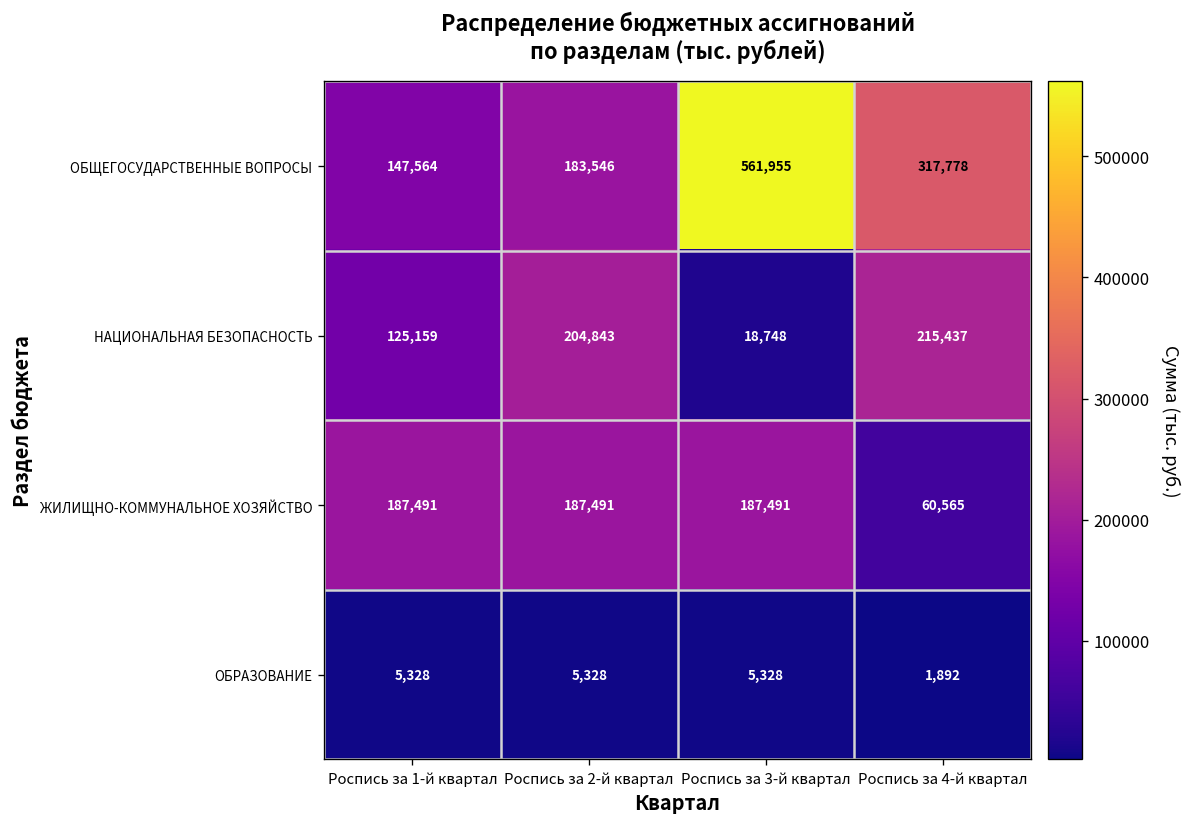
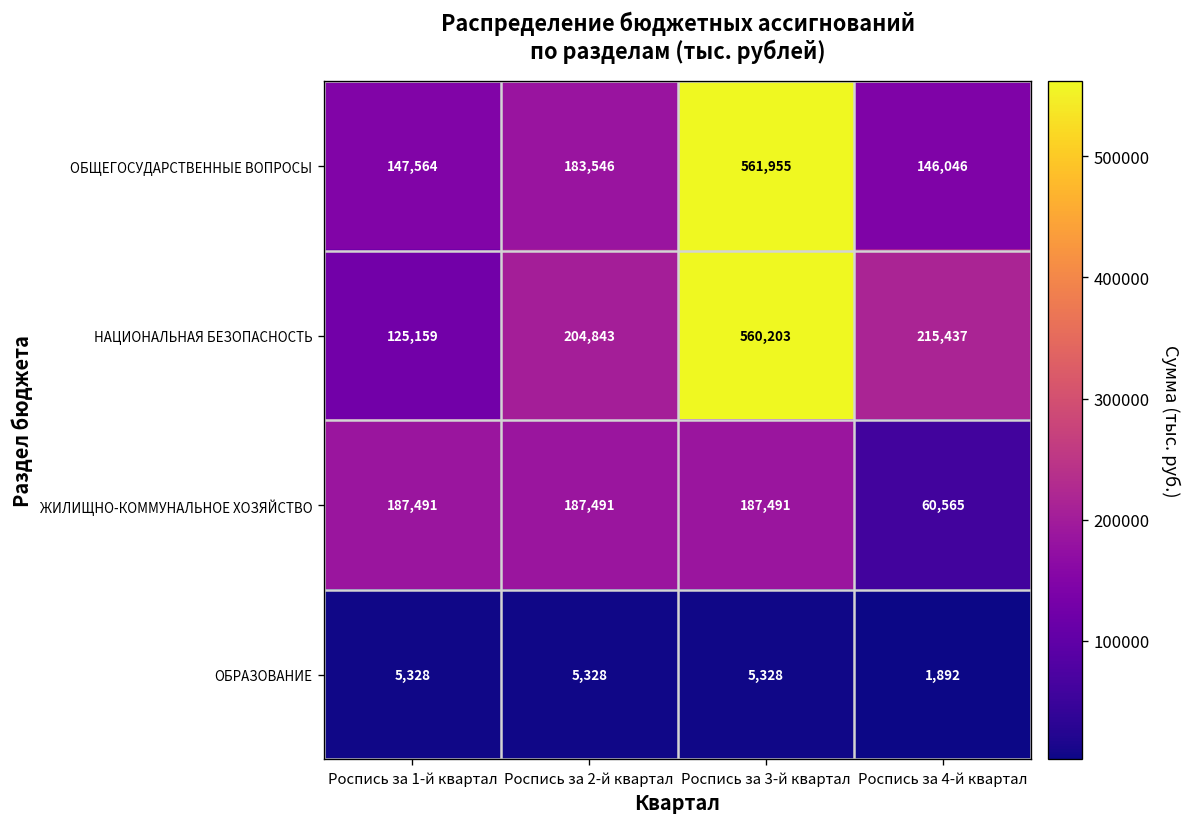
ОБЩЕГОСУДАРСТВЕННЫЕ ВОПРОСЫ, Роспись за 4-й квартал: 317,778 -> 146,046
НАЦИОНАЛЬНАЯ БЕЗОПАСНОСТЬ, Роспись за 3-й квартал: 18,748 -> 560,203
